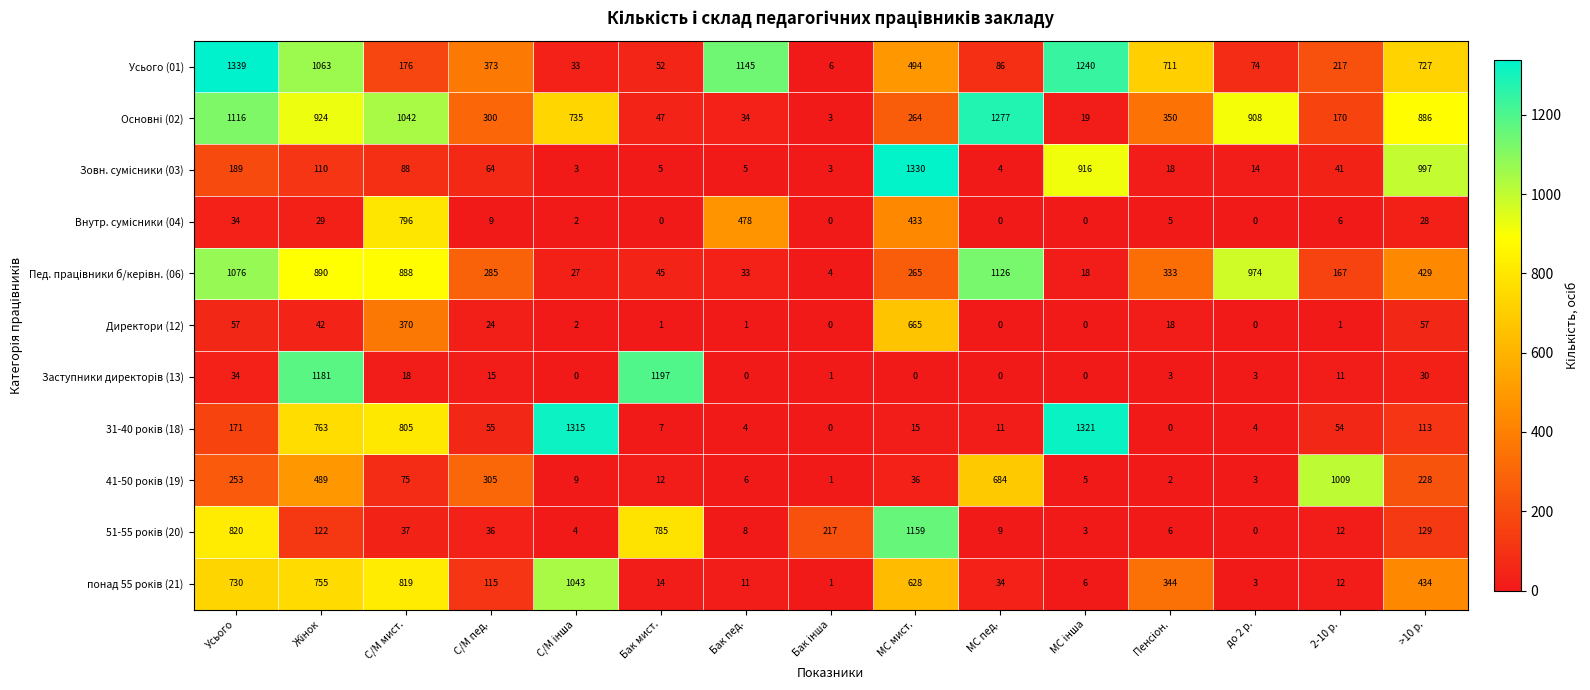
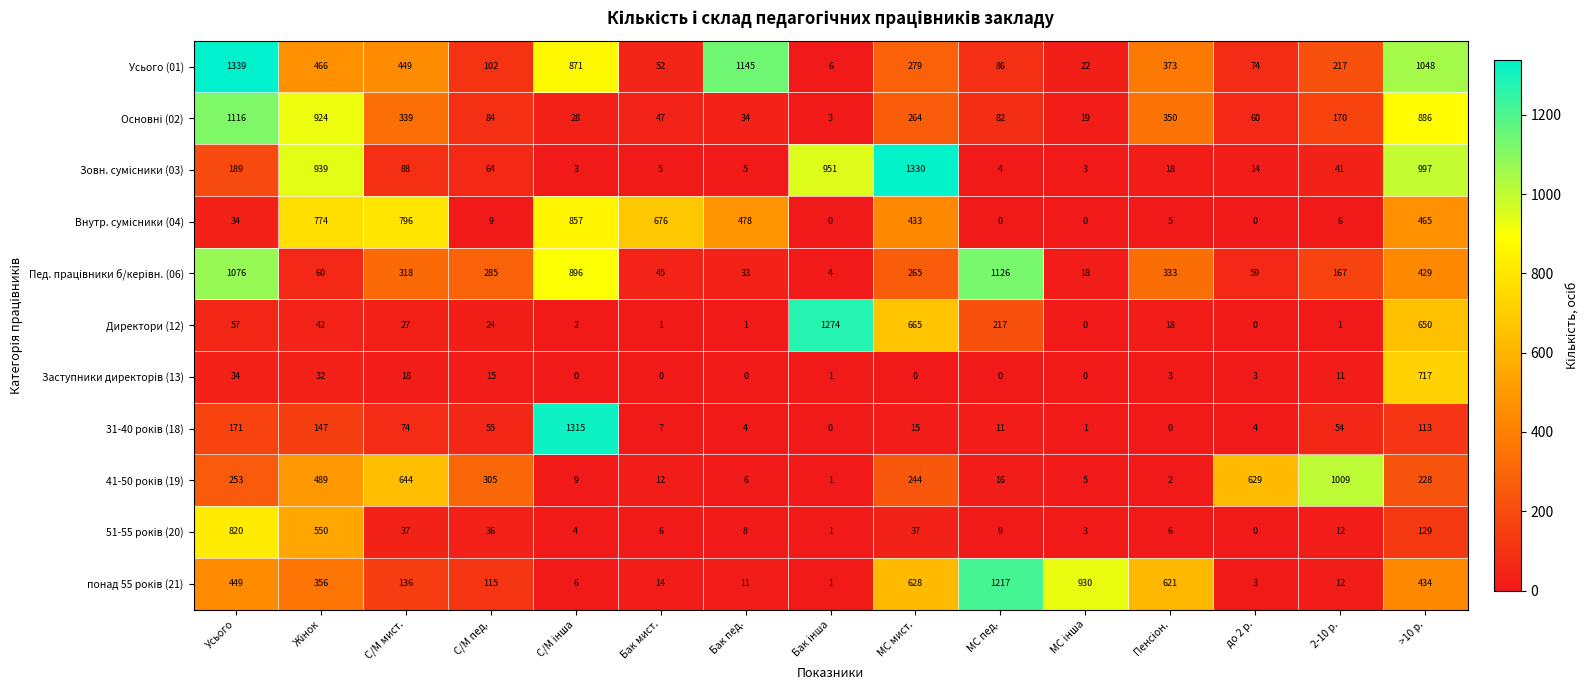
Усього (01), Жінок: 1063 -> 466
Усього (01), С/М мист.: 176 -> 449
Усього (01), С/М пед.: 373 -> 102
Усього (01), С/М інша: 33 -> 871
Усього (01), МС мист.: 494 -> 279
Усього (01), МС інша: 1240 -> 22
Усього (01), Пенсіон.: 711 -> 373
Усього (01), >10 р.: 727 -> 1048
Основні (02), С/М мист.: 1042 -> 339
Основні (02), С/М пед.: 300 -> 84
Основні (02), С/М інша: 735 -> 28
Основні (02), МС пед.: 1277 -> 82
Основні (02), до 2 р.: 908 -> 60
Зовн. сумісники (03), Жінок: 110 -> 939
Зовн. сумісники (03), Бак інша: 3 -> 951
Зовн. сумісники (03), МС інша: 916 -> 3
Внутр. сумісники (04), Жінок: 29 -> 774
Внутр. сумісники (04), С/М інша: 2 -> 857
Внутр. сумісники (04), Бак мист.: 0 -> 676
Внутр. сумісники (04), >10 р.: 28 -> 465
Пед. працівники б/керівн. (06), Жінок: 890 -> 60
Пед. працівники б/керівн. (06), С/М мист.: 888 -> 318
Пед. працівники б/керівн. (06), С/М інша: 27 -> 896
Пед. працівники б/керівн. (06), до 2 р.: 974 -> 59
Директори (12), С/М мист.: 370 -> 27
Директори (12), Бак інша: 0 -> 1274
Директори (12), МС пед.: 0 -> 217
Директори (12), >10 р.: 57 -> 650
Заступники директорів (13), Жінок: 1181 -> 32
Заступники директорів (13), Бак мист.: 1197 -> 0
Заступники директорів (13), >10 р.: 30 -> 717
31-40 років (18), Жінок: 763 -> 147
31-40 років (18), С/М мист.: 805 -> 74
31-40 років (18), МС інша: 1321 -> 1
41-50 років (19), С/М мист.: 75 -> 644
41-50 років (19), МС мист.: 36 -> 244
41-50 років (19), МС пед.: 684 -> 16
41-50 років (19), до 2 р.: 3 -> 629
51-55 років (20), Жінок: 122 -> 550
51-55 років (20), Бак мист.: 785 -> 6
51-55 років (20), Бак інша: 217 -> 1
51-55 років (20), МС мист.: 1159 -> 37
понад 55 років (21), Усього: 730 -> 449
понад 55 років (21), Жінок: 755 -> 356
понад 55 років (21), С/М мист.: 819 -> 136
понад 55 років (21), С/М інша: 1043 -> 6
понад 55 років (21), МС пед.: 34 -> 1217
понад 55 років (21), МС інша: 6 -> 930
понад 55 років (21), Пенсіон.: 344 -> 621
